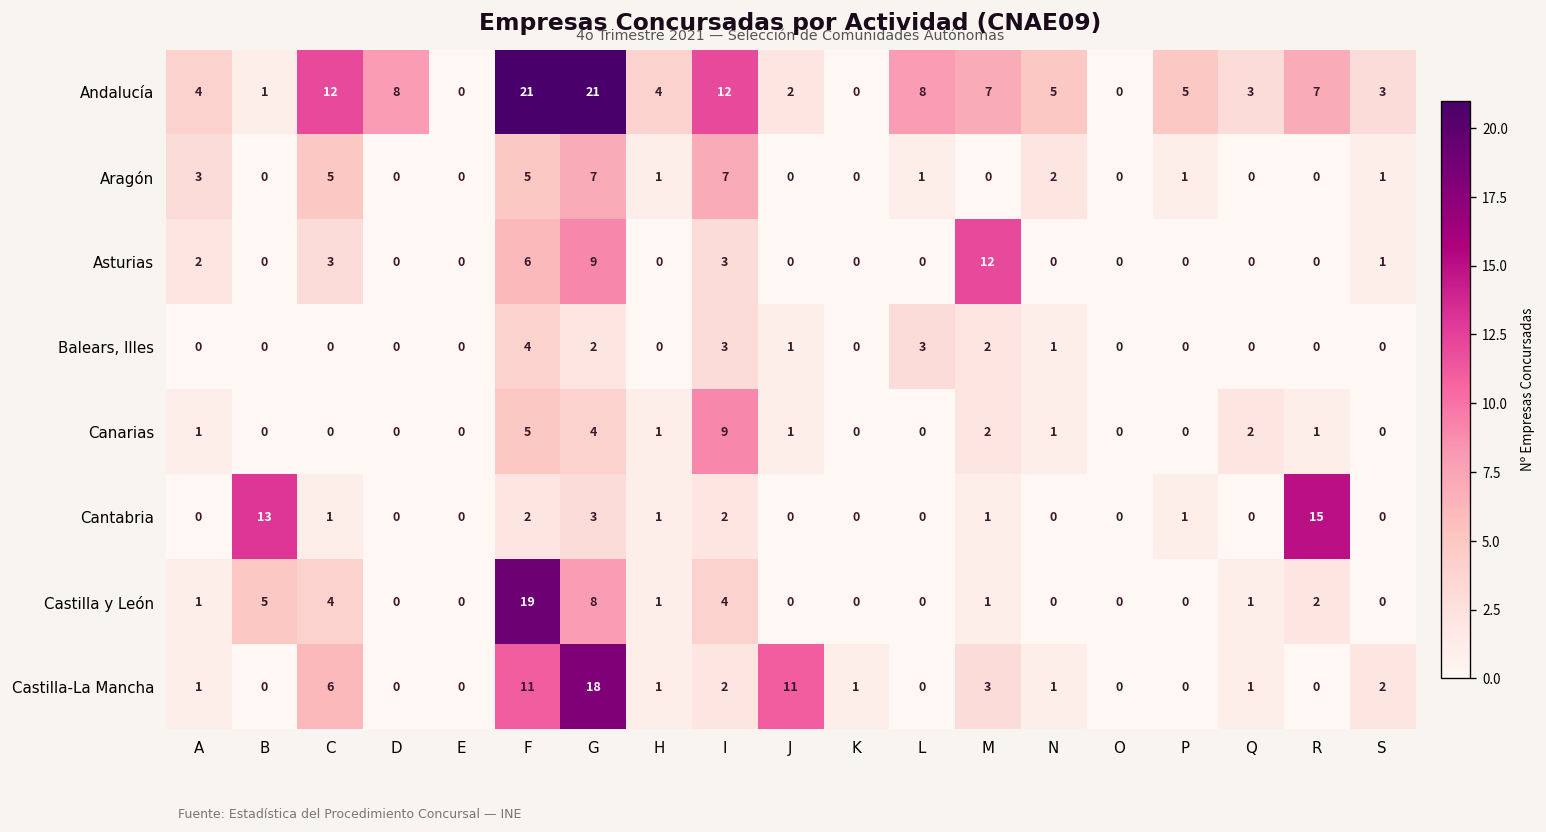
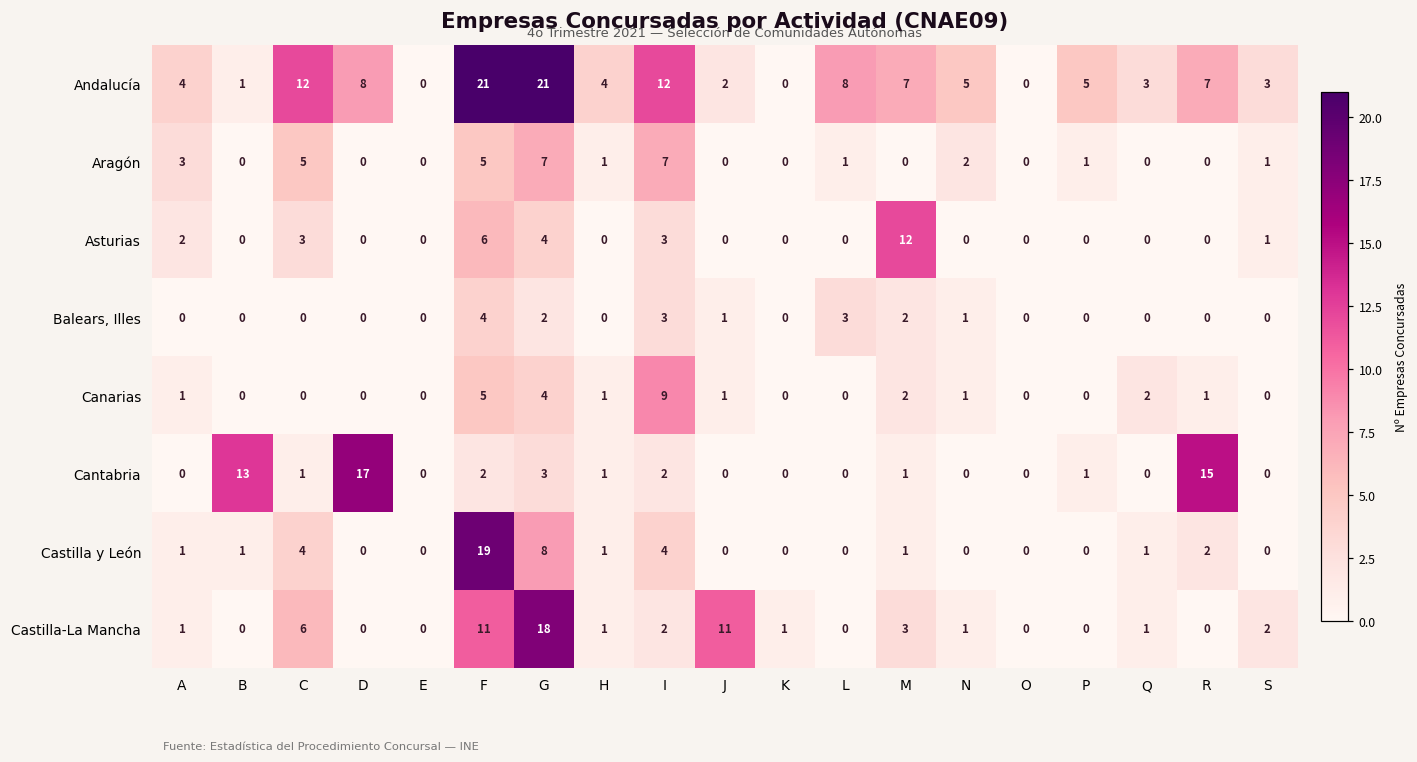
Asturias, G: 9 -> 4
Cantabria, D: 0 -> 17
Castilla y León, B: 5 -> 1
